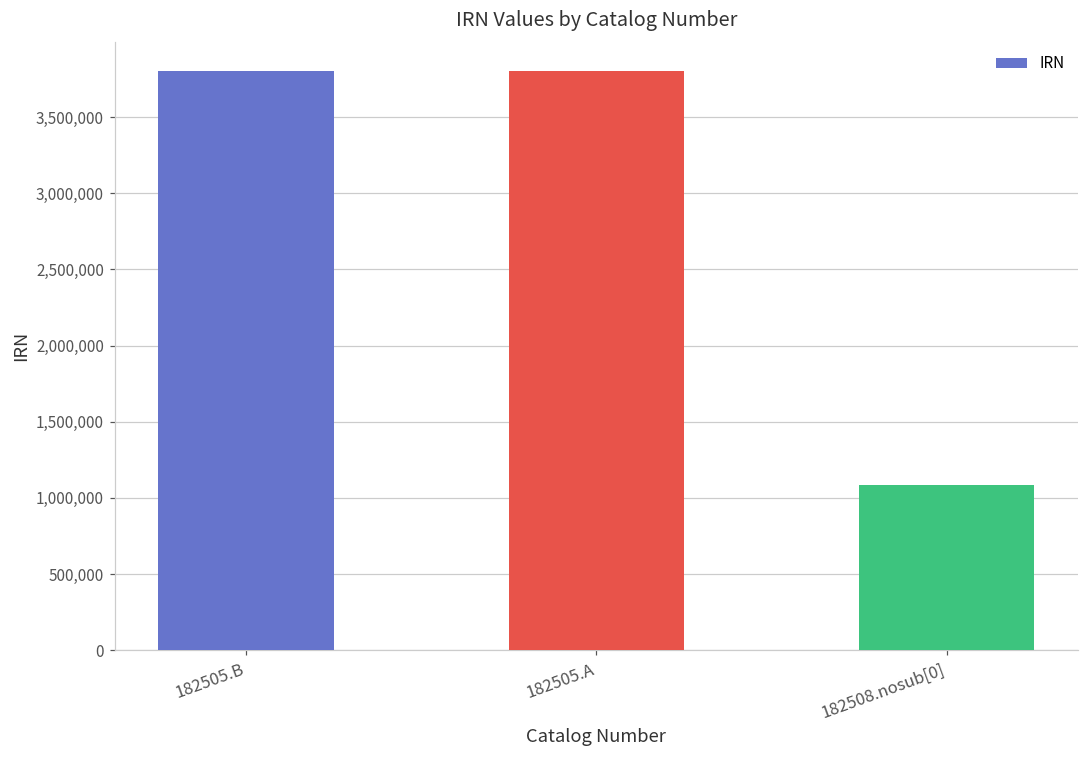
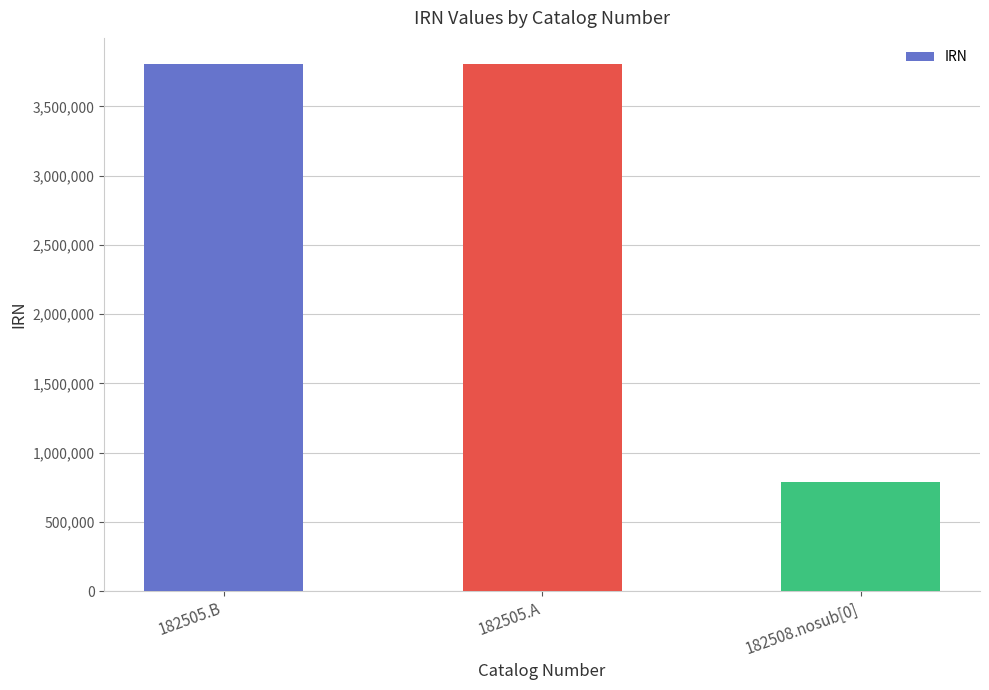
182508.nosub[0]: 1,090,000 -> 790,000
